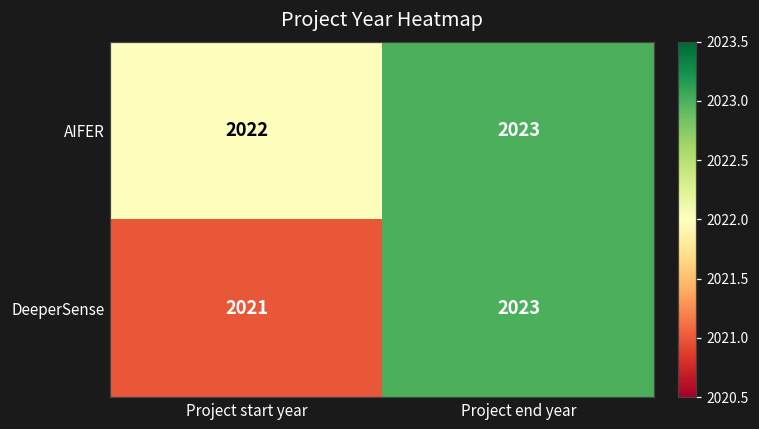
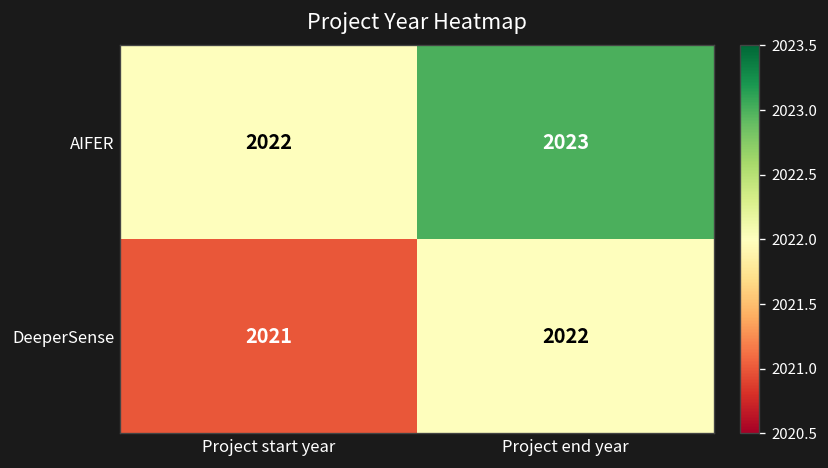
DeeperSense, Project end year: 2023 -> 2022
